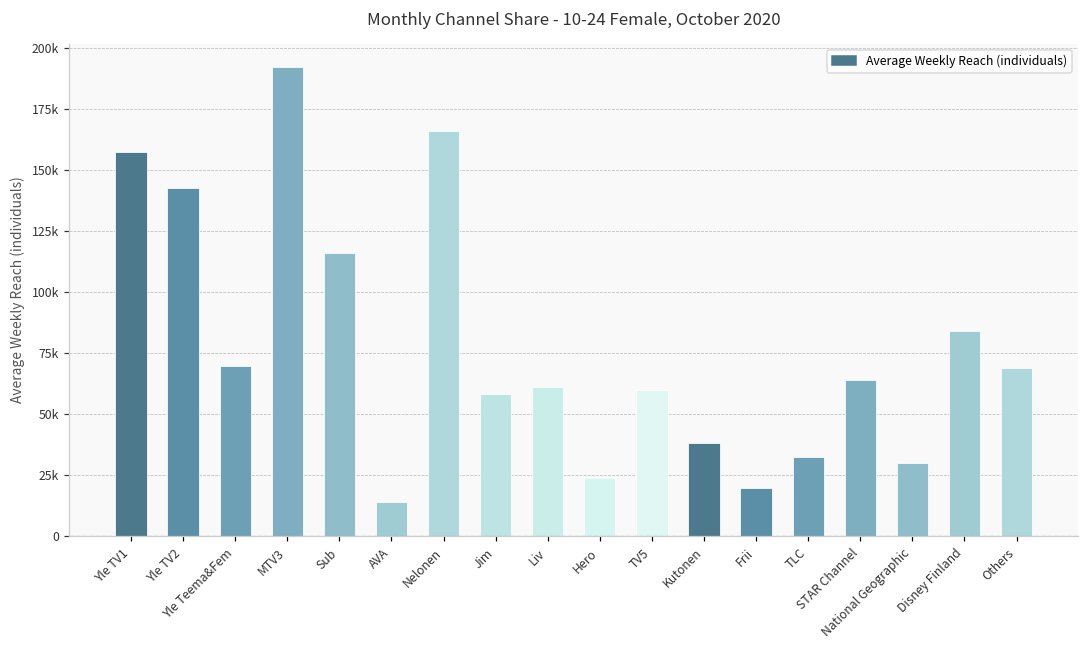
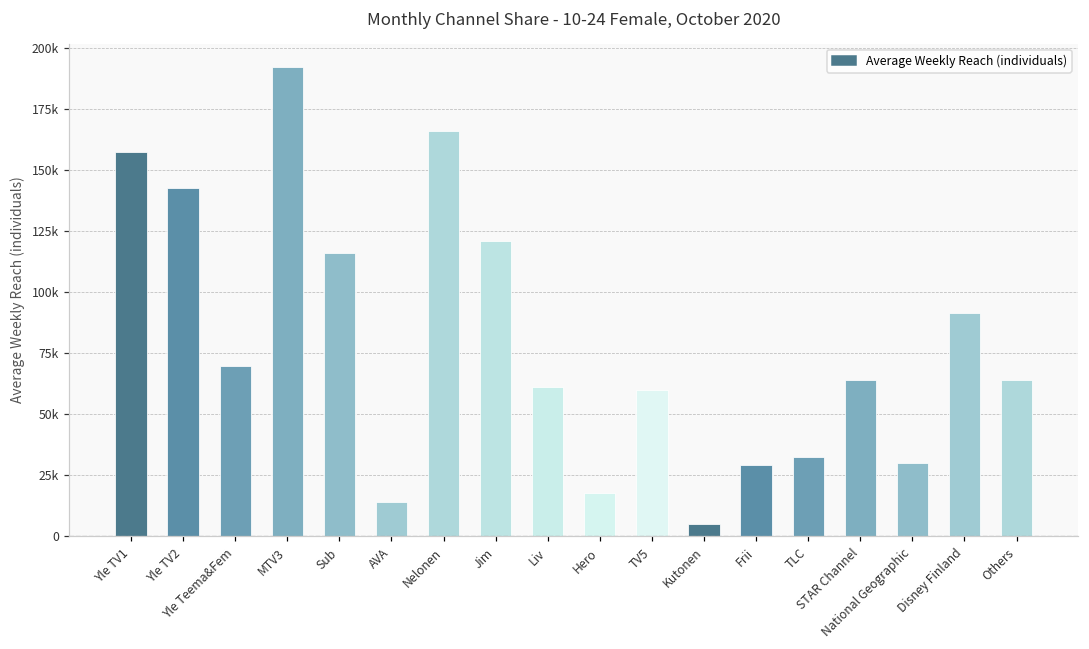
Jim: 58000 -> 121000
Hero: 24000 -> 18000
Kutonen: 38000 -> 5000
Frii: 20000 -> 29000
Disney Finland: 84000 -> 91000
Others: 69000 -> 64000
